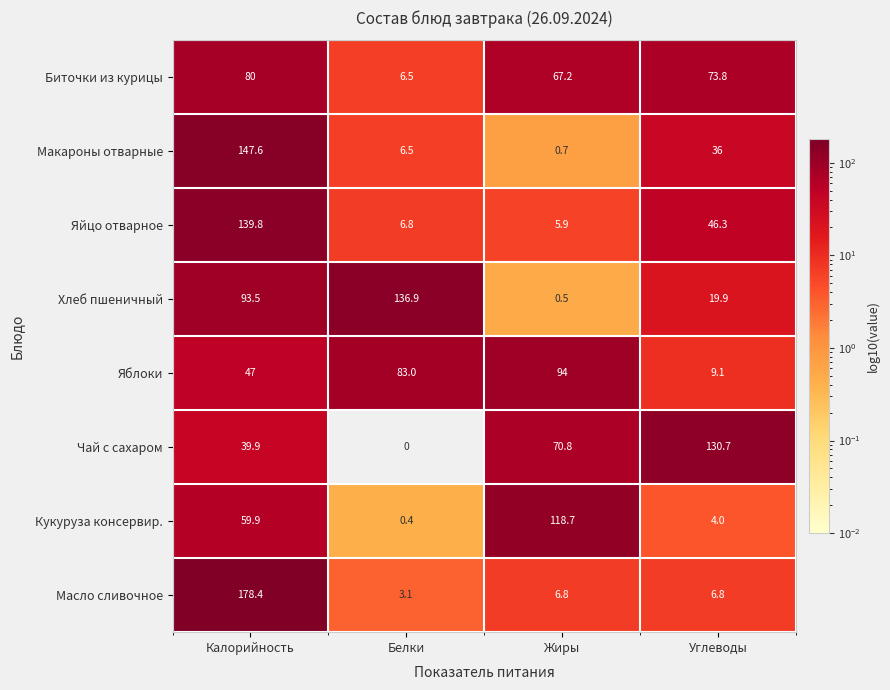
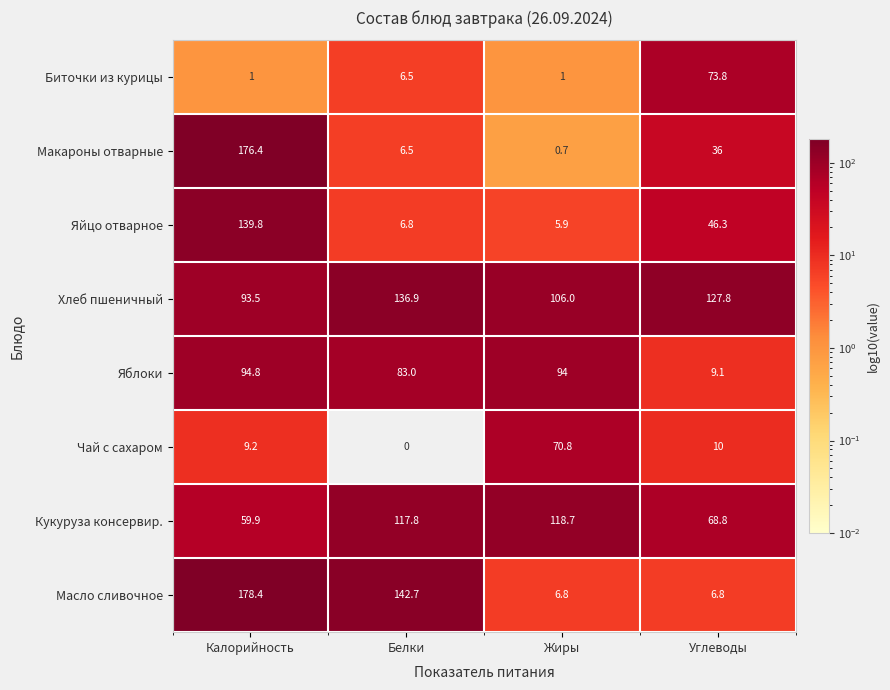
Биточки из курицы, Калорийность: 80 -> 1
Биточки из курицы, Жиры: 67.2 -> 1
Макароны отварные, Калорийность: 147.6 -> 176.4
Хлеб пшеничный, Жиры: 0.5 -> 106.0
Хлеб пшеничный, Углеводы: 19.9 -> 127.8
Яблоки, Калорийность: 47 -> 94.8
Чай с сахаром, Калорийность: 39.9 -> 9.2
Чай с сахаром, Углеводы: 130.7 -> 10
Кукуруза консервир., Белки: 0.4 -> 117.8
Кукуруза консервир., Углеводы: 4.0 -> 68.8
Масло сливочное, Белки: 3.1 -> 142.7
